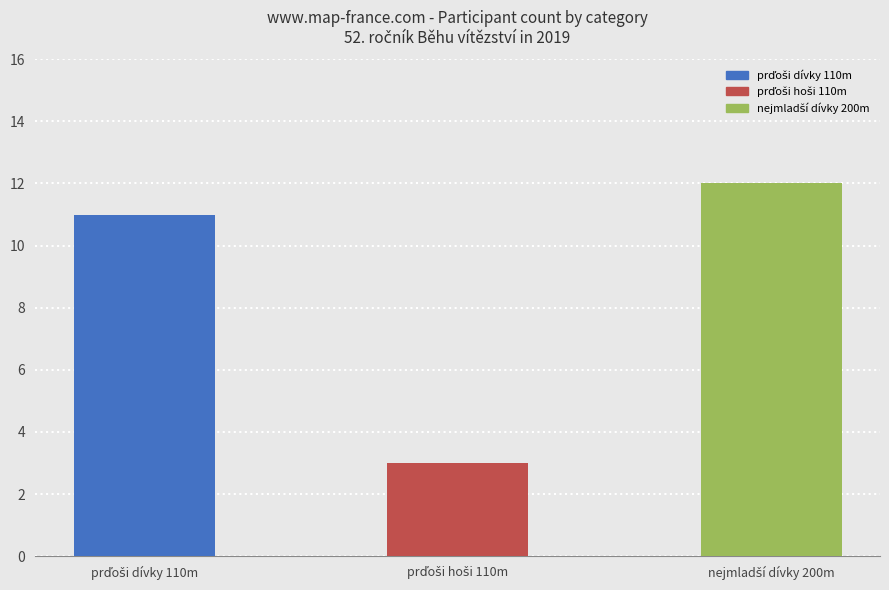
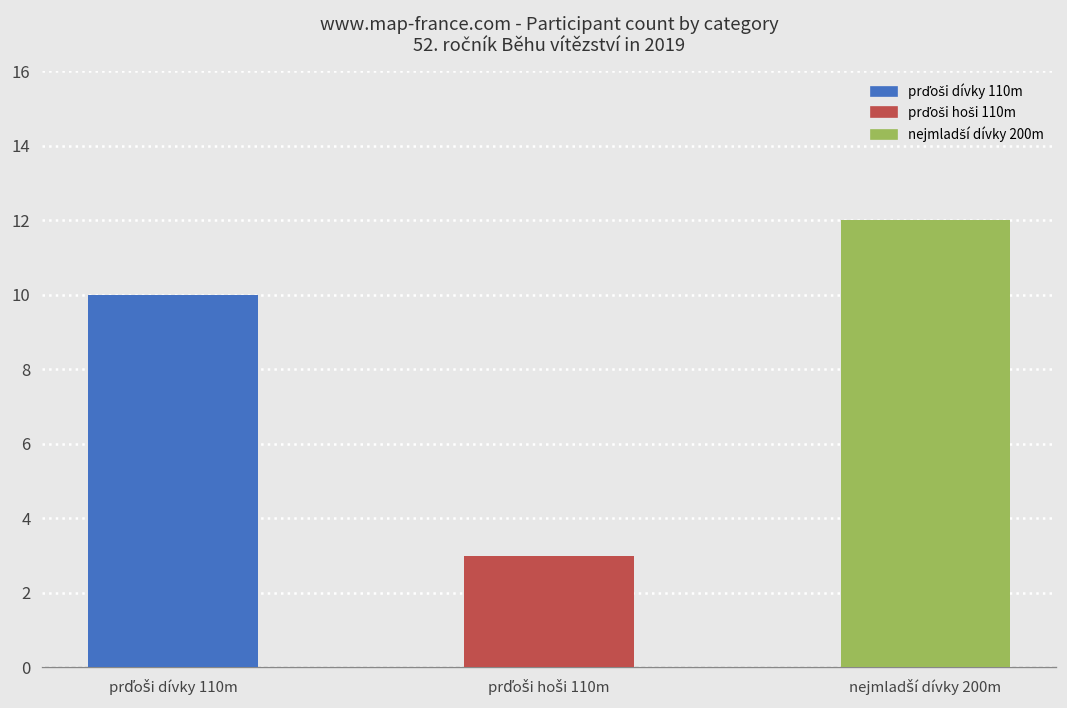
prďoši dívky 110m: 11 -> 10
